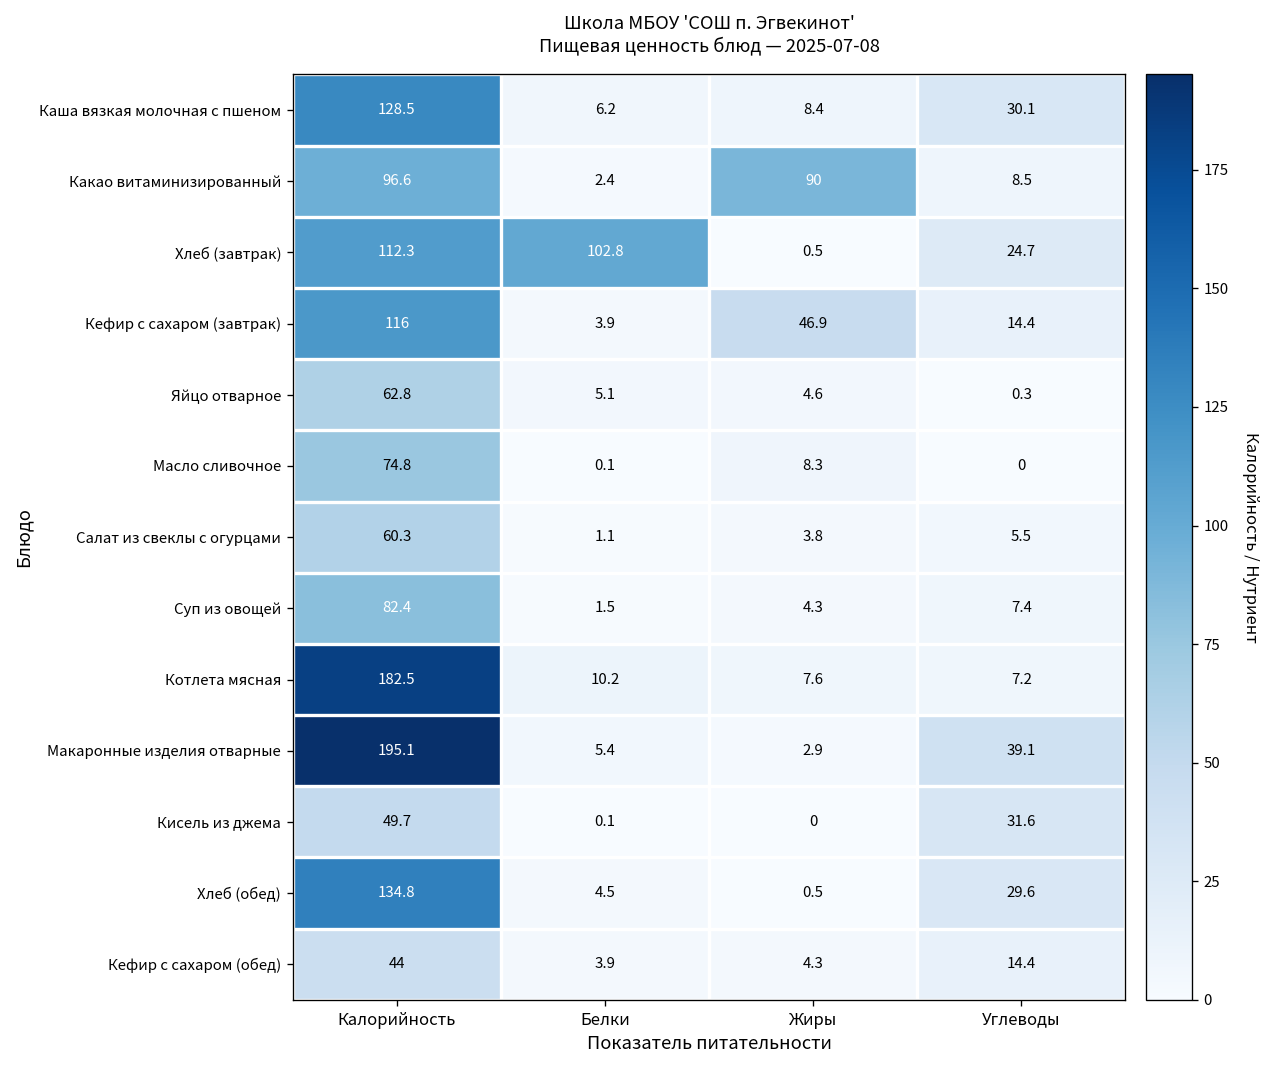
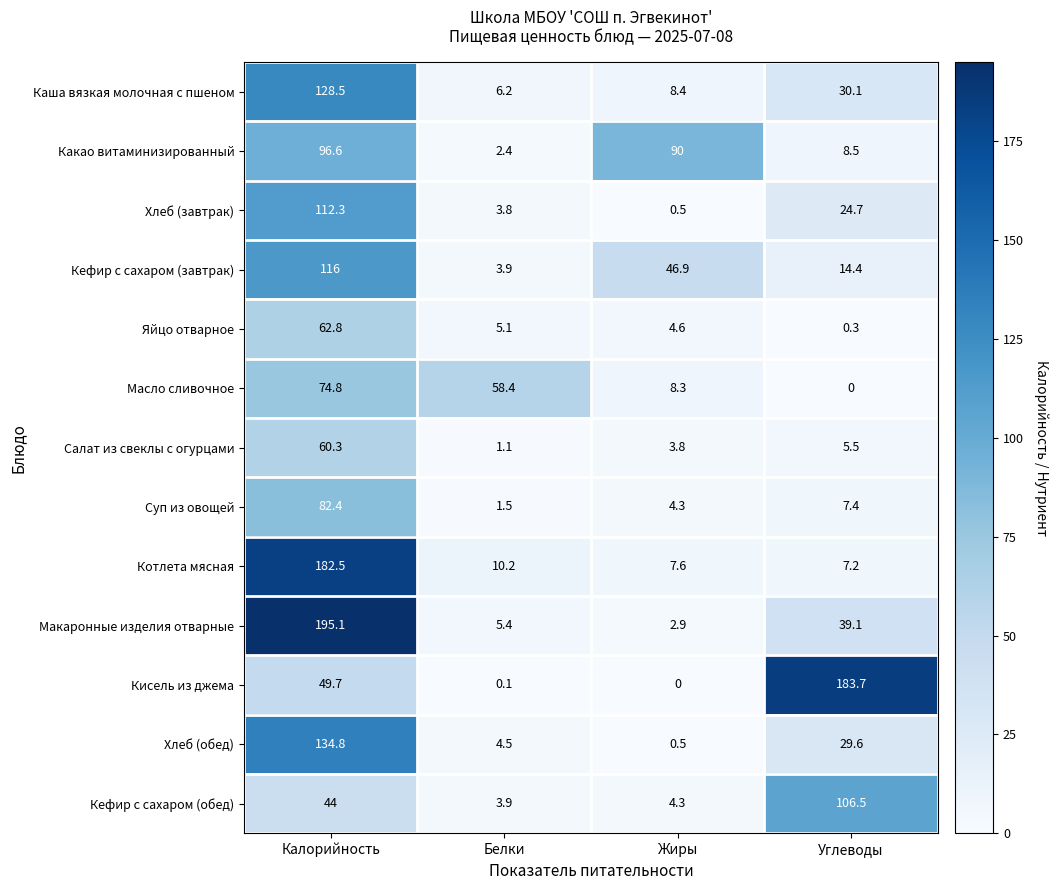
Хлеб (завтрак), Белки: 102.8 -> 3.8
Масло сливочное, Белки: 0.1 -> 58.4
Кисель из джема, Углеводы: 31.6 -> 183.7
Кефир с сахаром (обед), Углеводы: 14.4 -> 106.5
